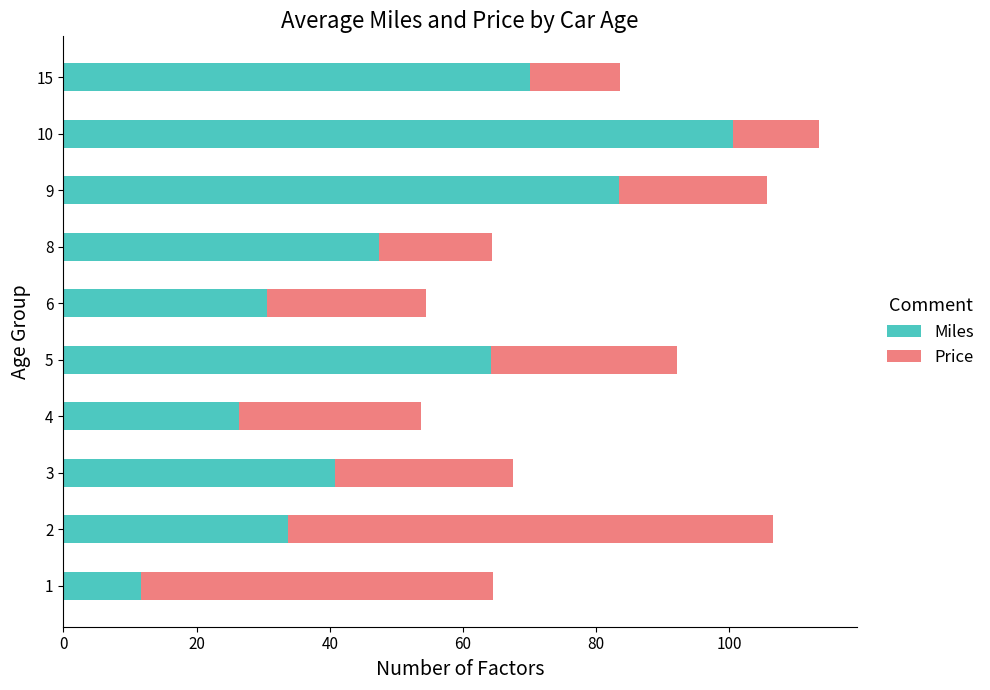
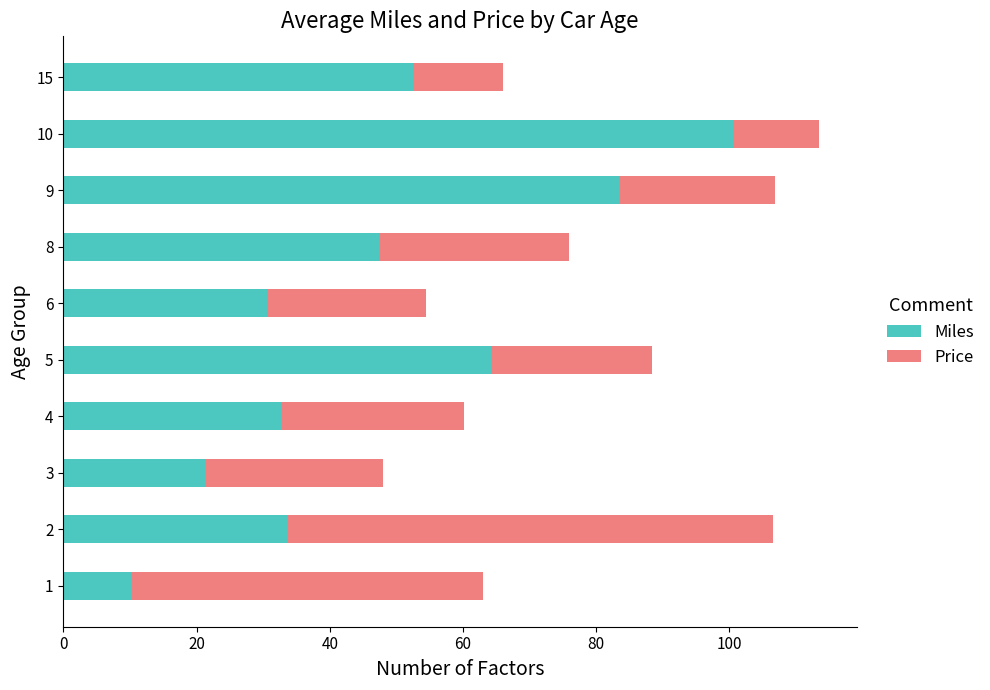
Miles, 15: 70 -> 53
Price, 9: 22 -> 23
Price, 8: 17 -> 28
Price, 5: 28 -> 24
Miles, 4: 26 -> 33
Miles, 3: 41 -> 21
Miles, 1: 12 -> 10
